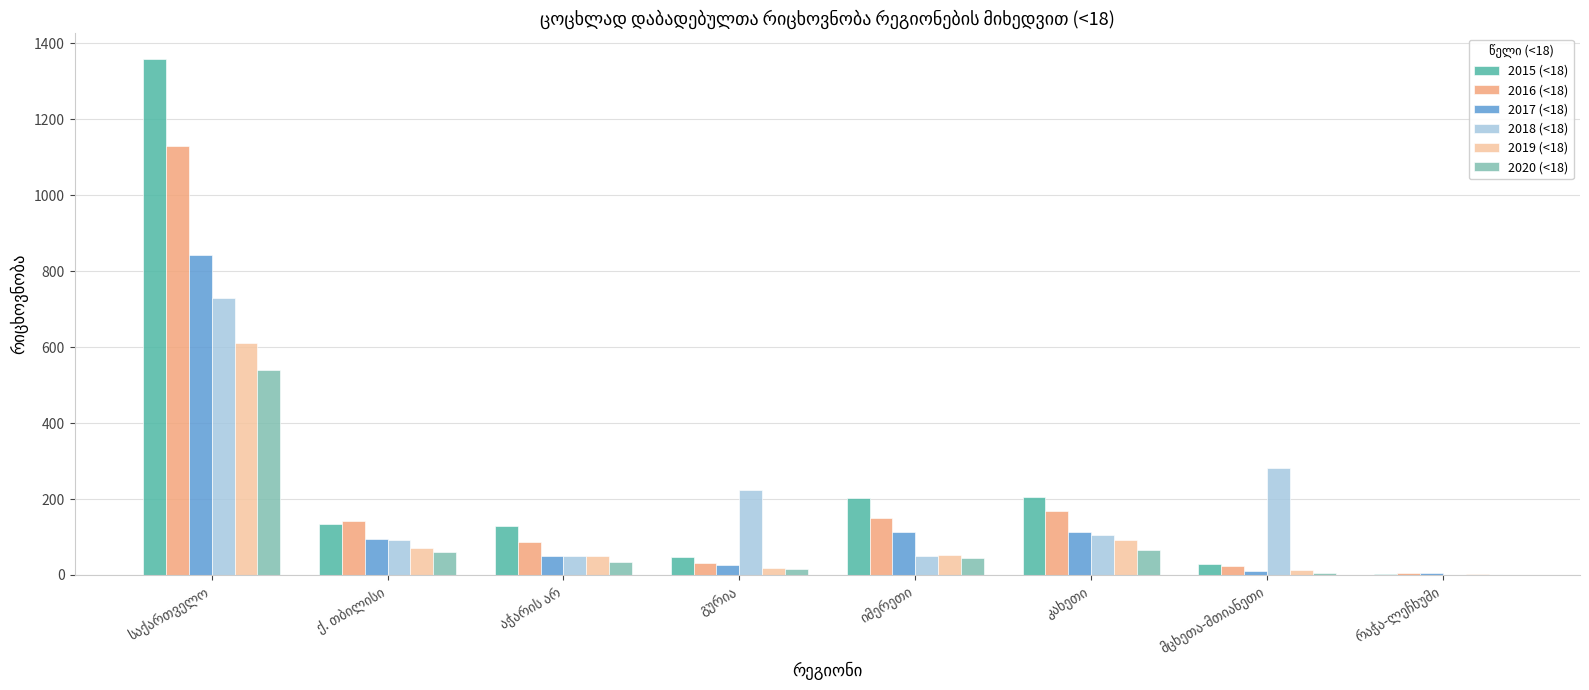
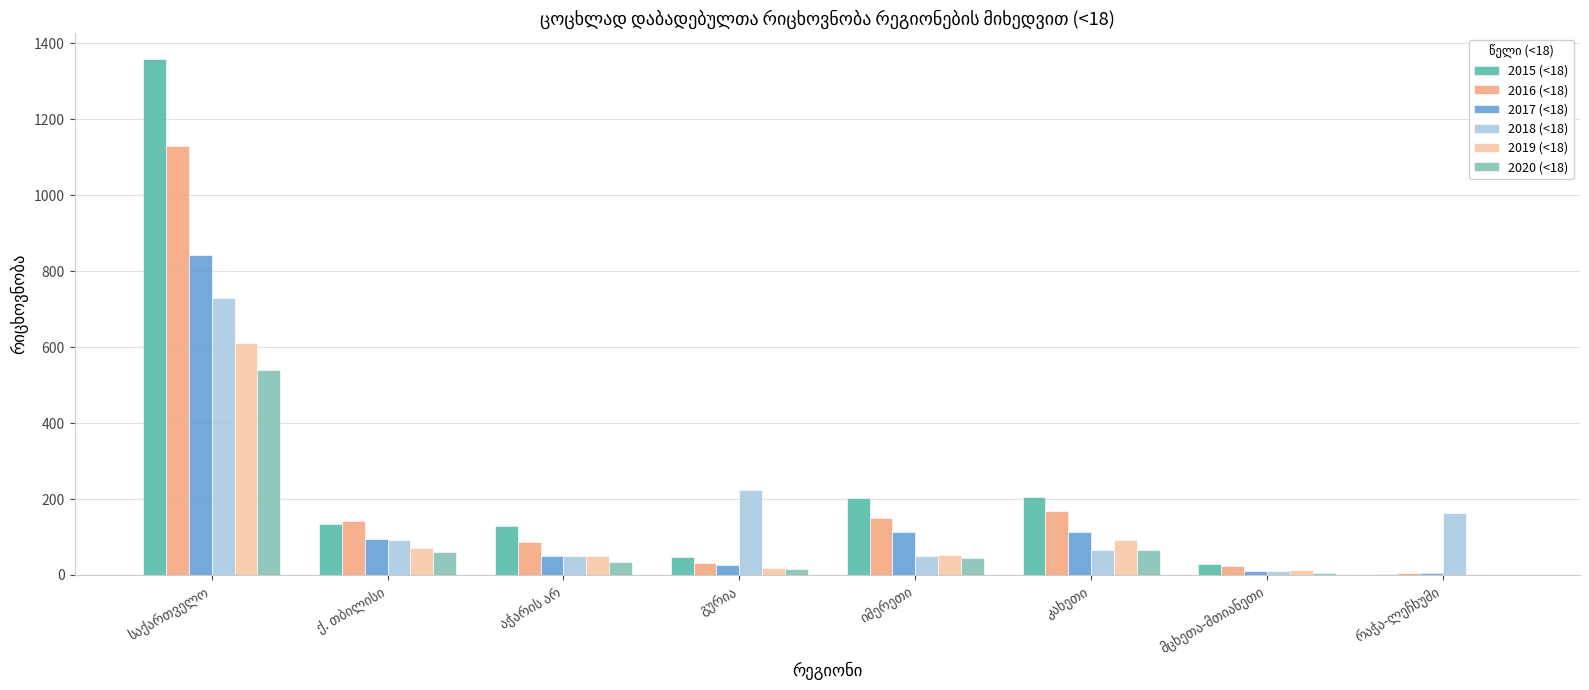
2018 (<18), კახეთი: 110 -> 70
2018 (<18), მცხეთა-მთიანეთი: 280 -> 10
2018 (<18), რაჭა-ლეჩხუმი: 0 -> 160
